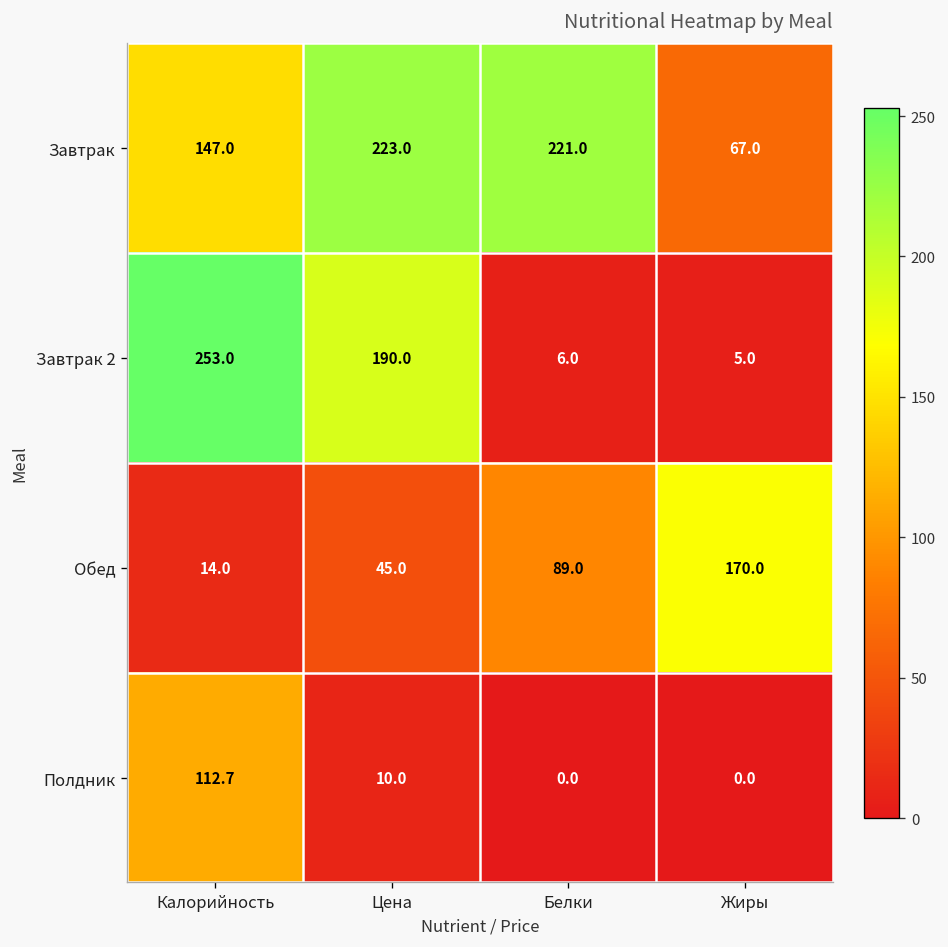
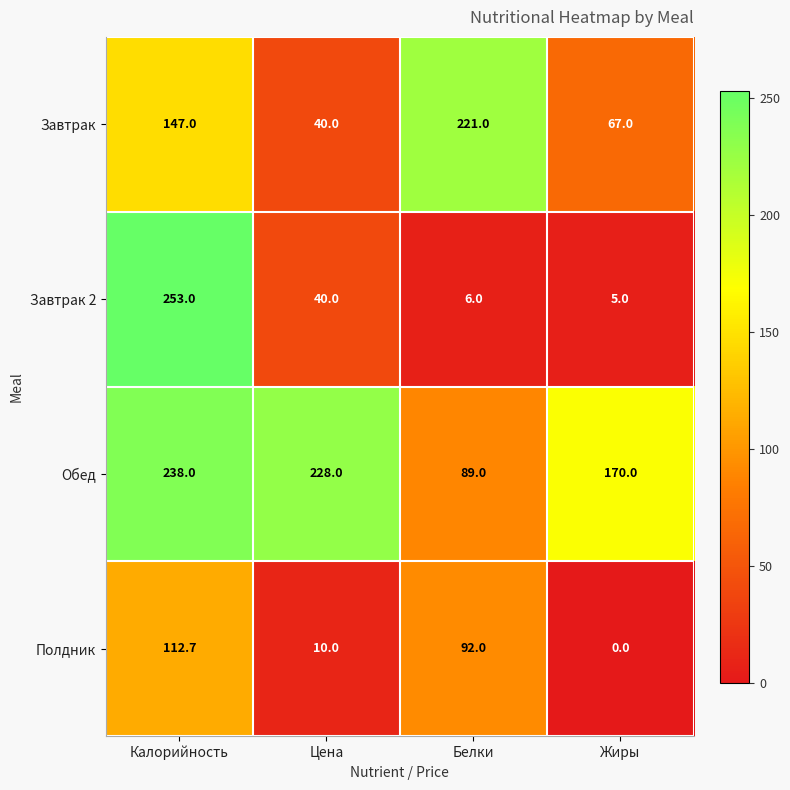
Завтрак, Цена: 223.0 -> 40.0
Завтрак 2, Цена: 190.0 -> 40.0
Обед, Калорийность: 14.0 -> 238.0
Обед, Цена: 45.0 -> 228.0
Полдник, Белки: 0.0 -> 92.0
